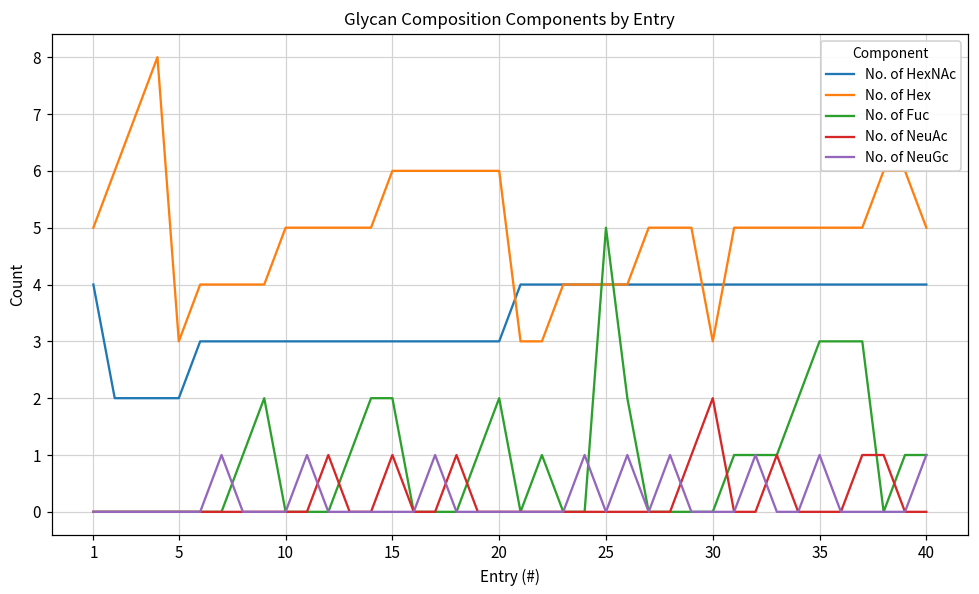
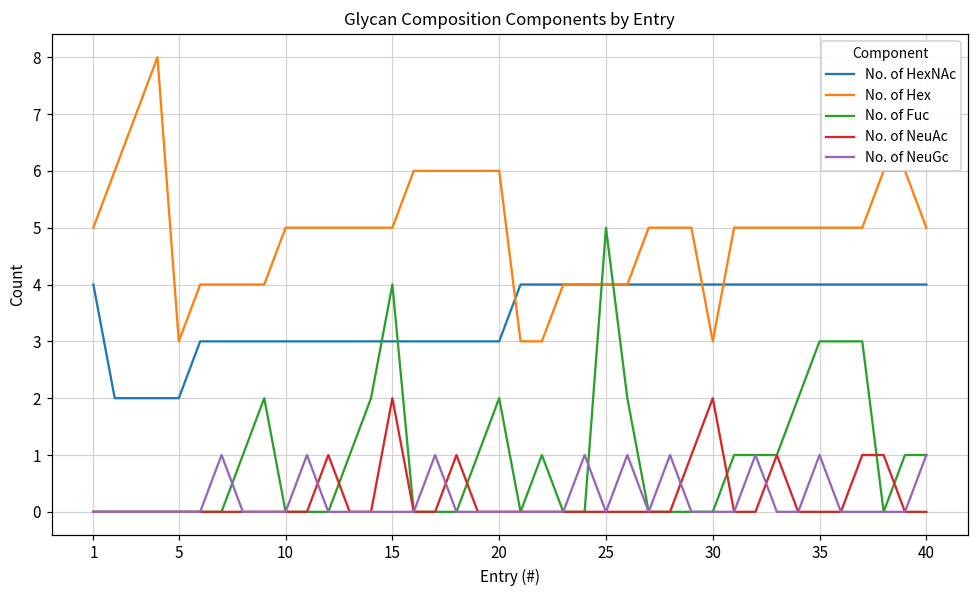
No. of Hex, 15: 6 -> 5
No. of Fuc, 15: 2 -> 4
No. of NeuAc, 15: 1 -> 2
